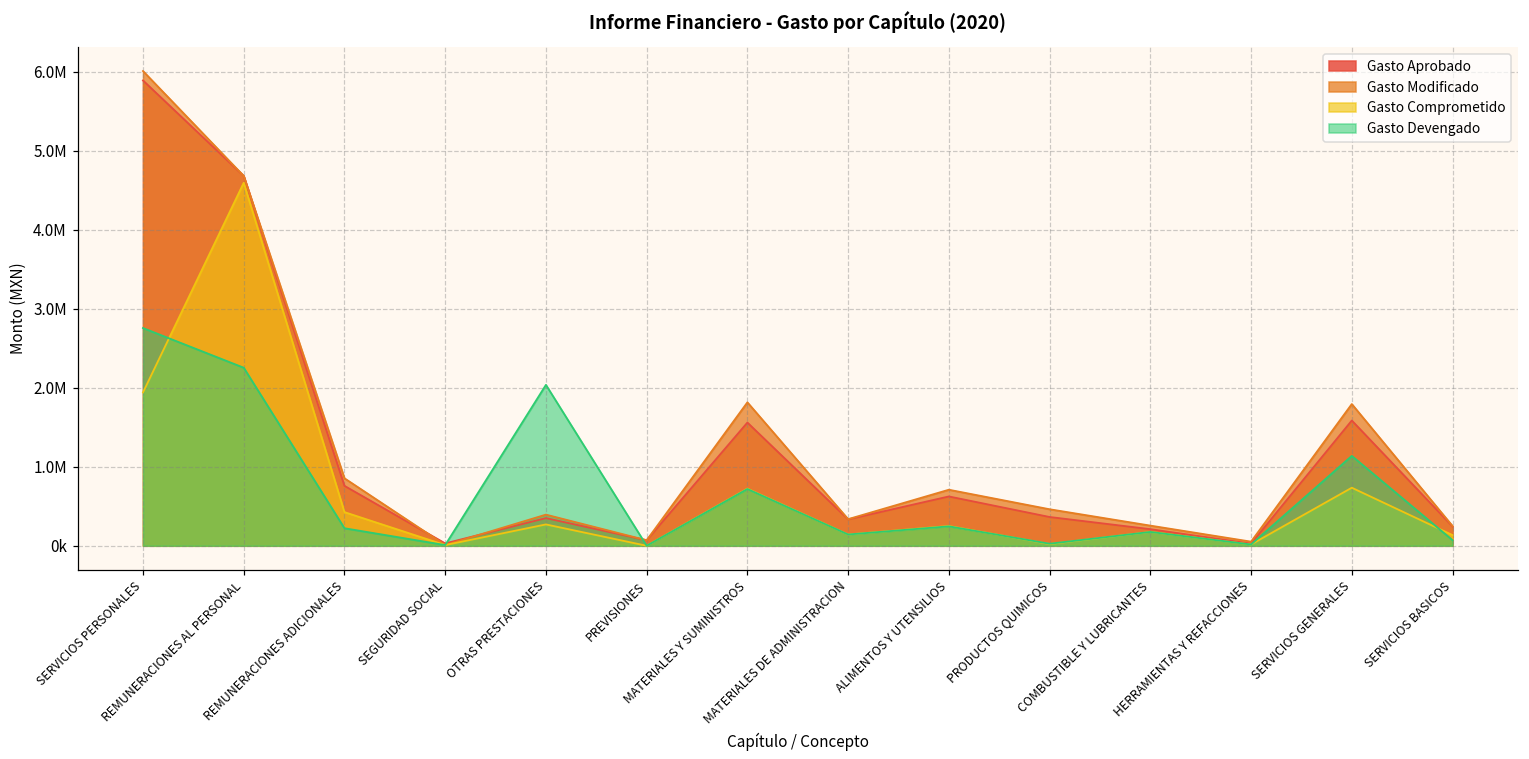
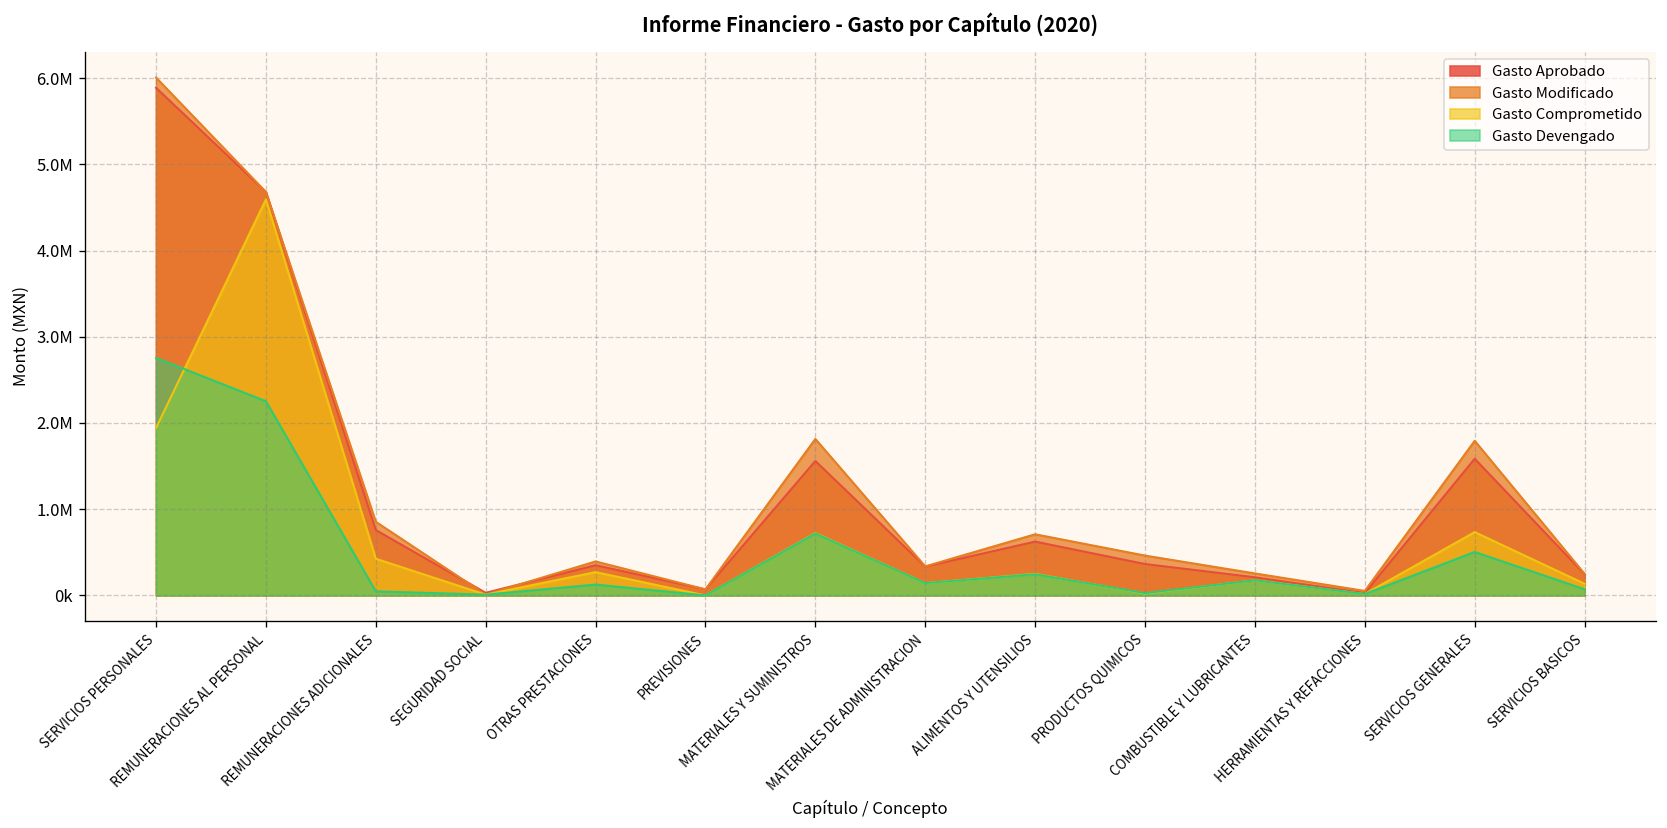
Gasto Devengado, REMUNERACIONES ADICIONALES: 200000 -> 0
Gasto Devengado, OTRAS PRESTACIONES: 2000000 -> 100000
Gasto Devengado, SERVICIOS GENERALES: 1100000 -> 500000
